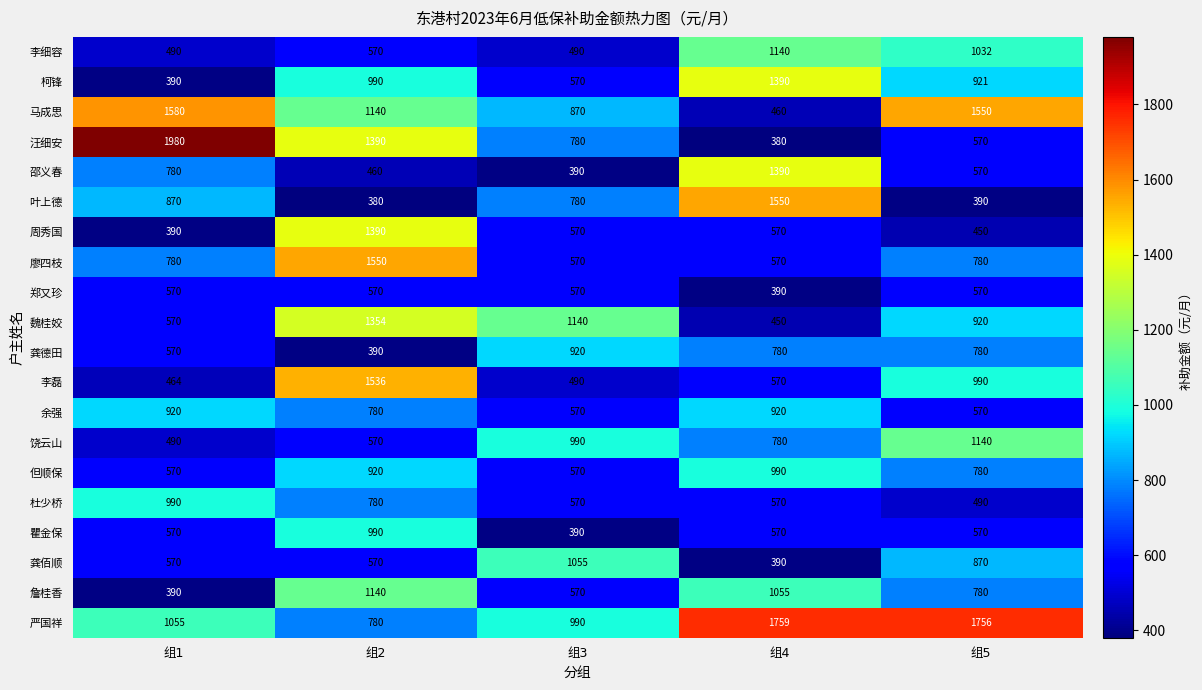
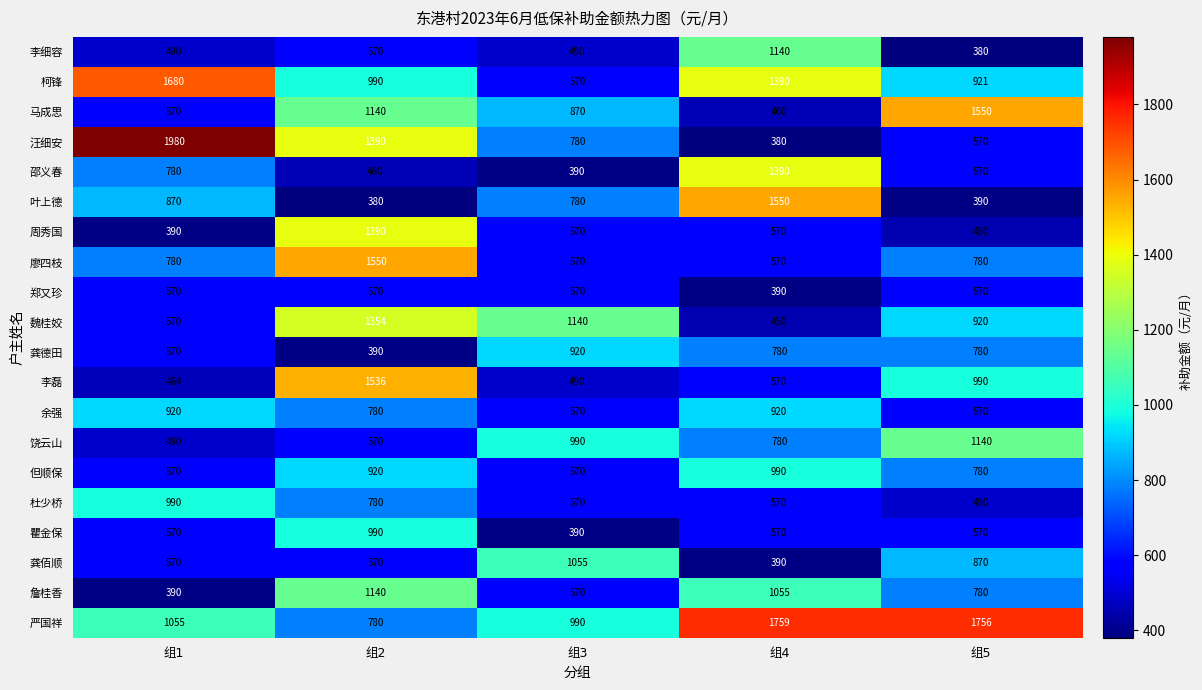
李细容, 组5: 1032 -> 380
柯锋, 组1: 390 -> 1680
马成思, 组1: 1580 -> 570
